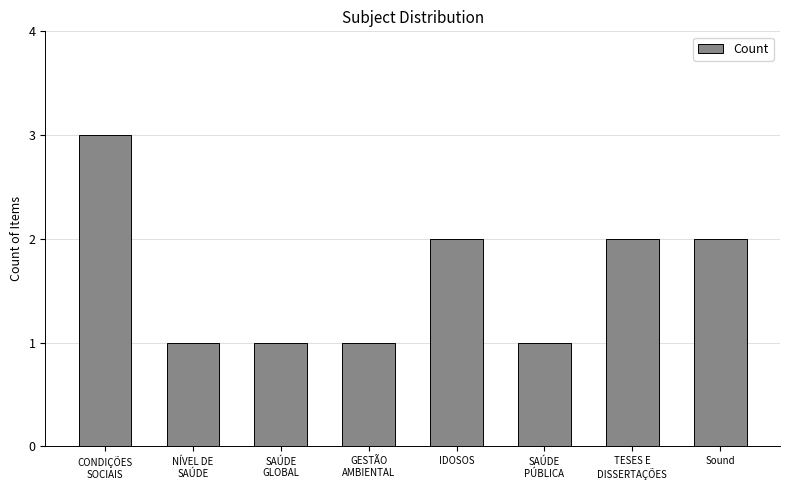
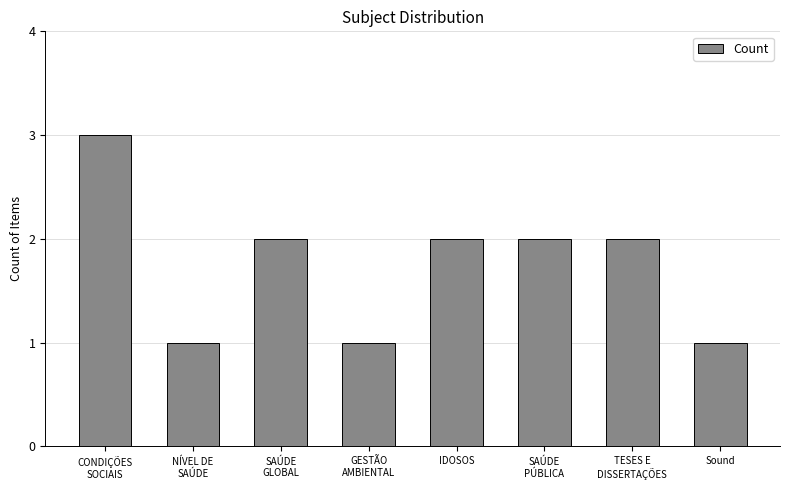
SAÚDE GLOBAL: 1 -> 2
SAÚDE PÚBLICA: 1 -> 2
Sound: 2 -> 1
